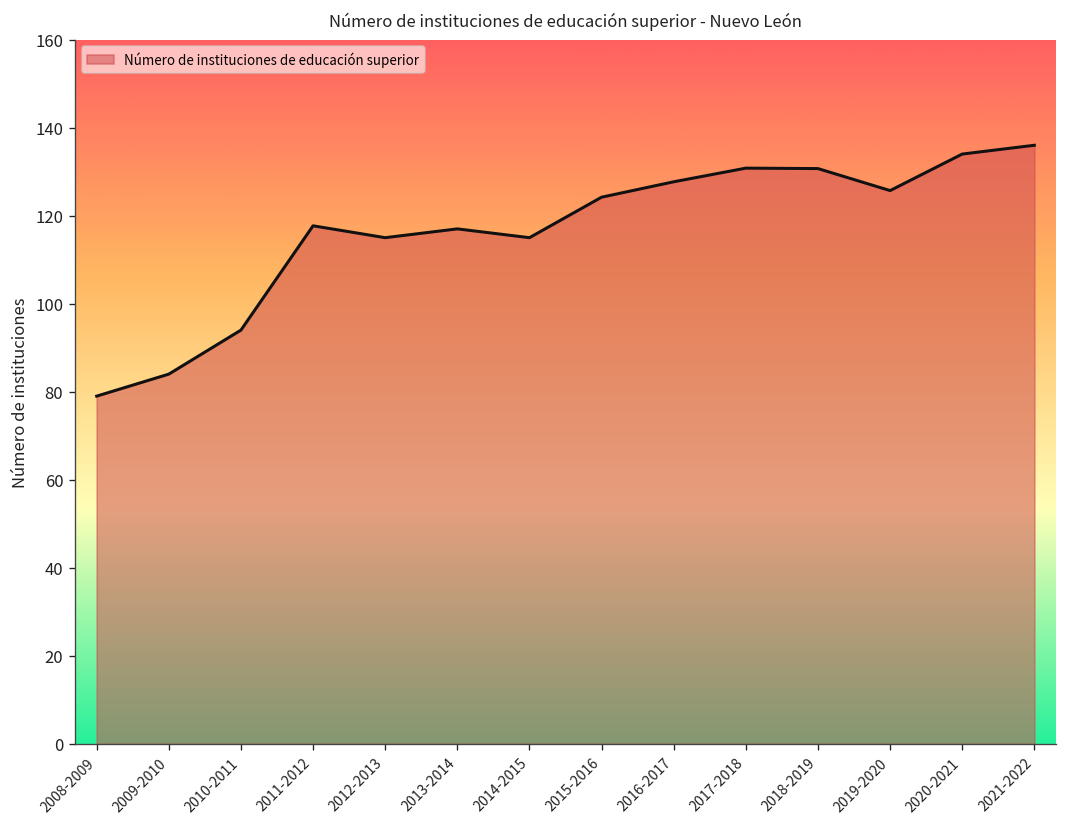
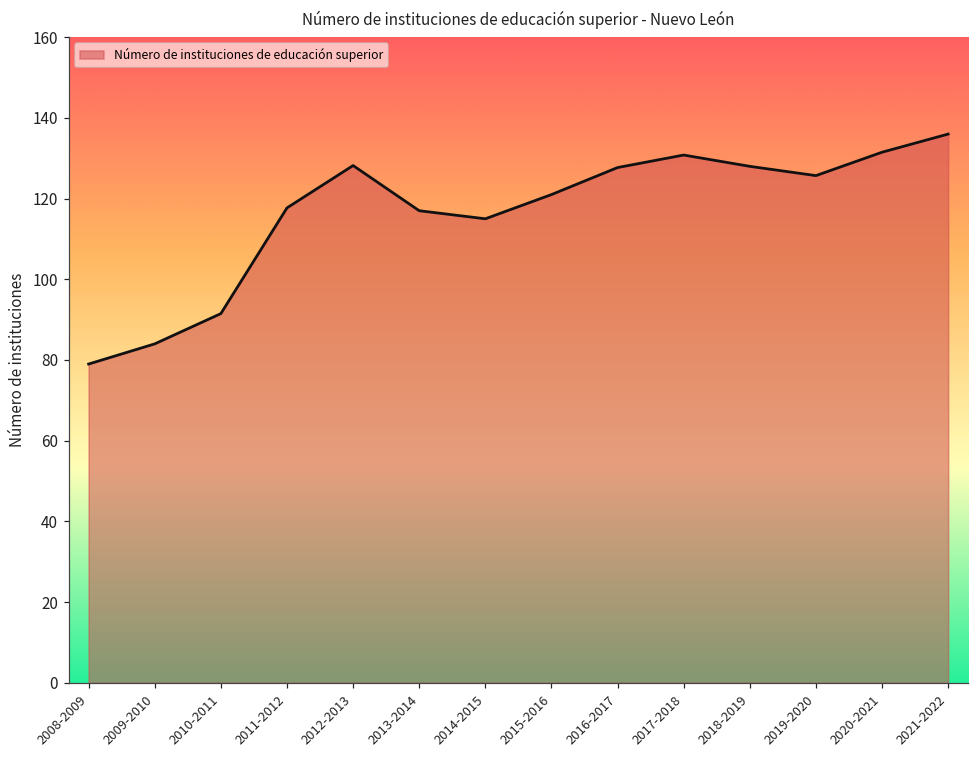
2010-2011: 94 -> 92
2012-2013: 115 -> 128
2015-2016: 124 -> 121
2018-2019: 131 -> 128
2020-2021: 134 -> 132
